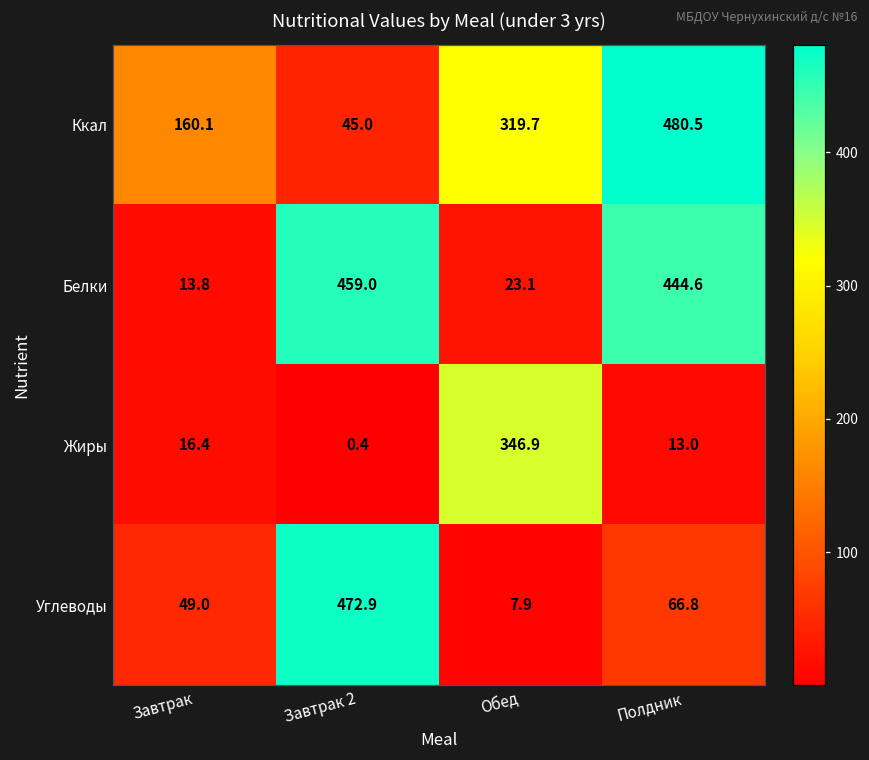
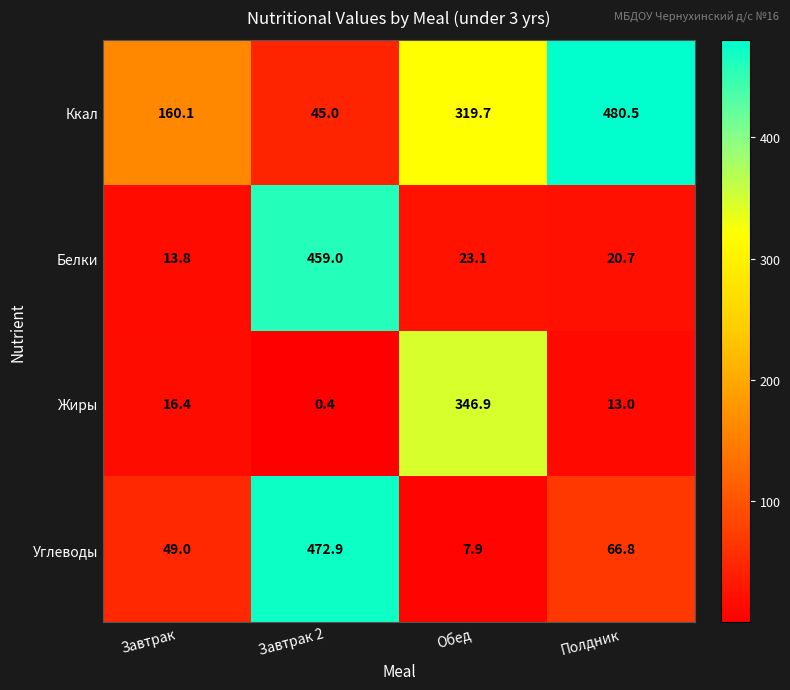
Белки, Полдник: 444.6 -> 20.7
